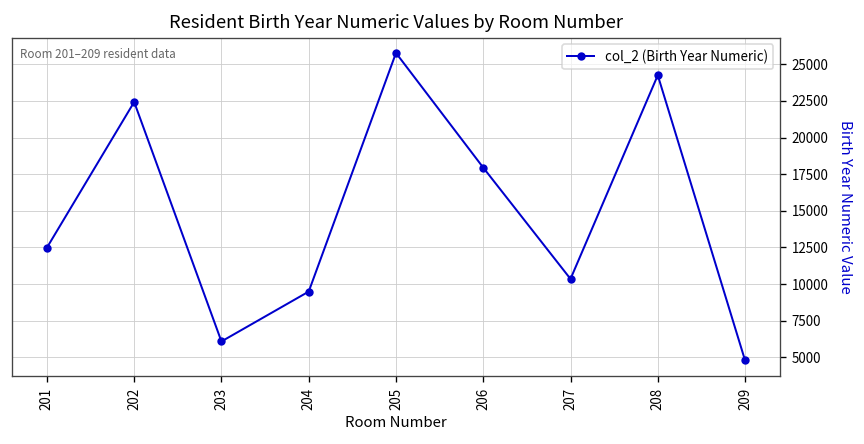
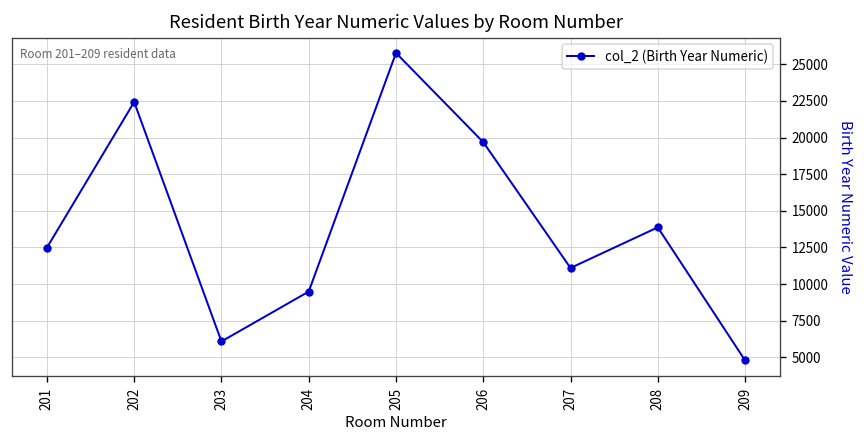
206: 18000 -> 19700
207: 10300 -> 11100
208: 24300 -> 13900
